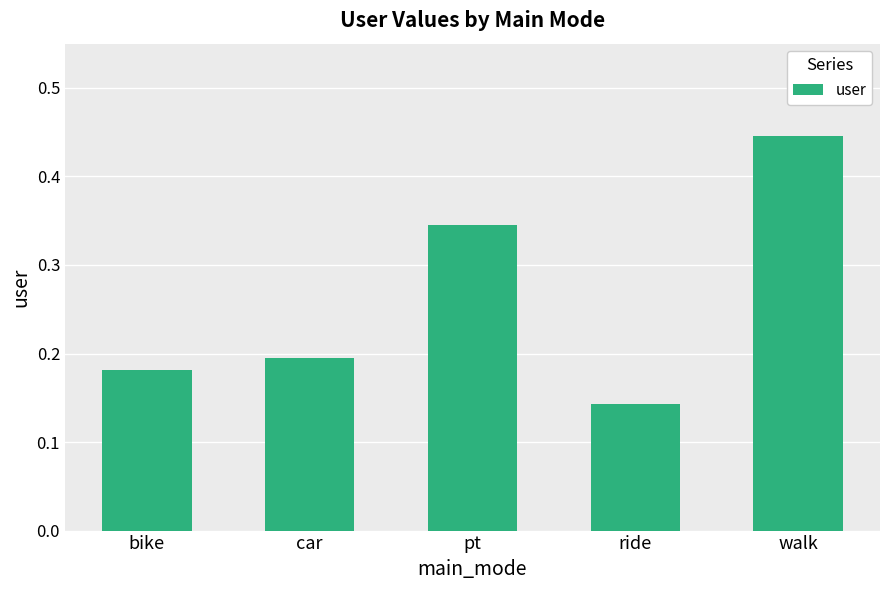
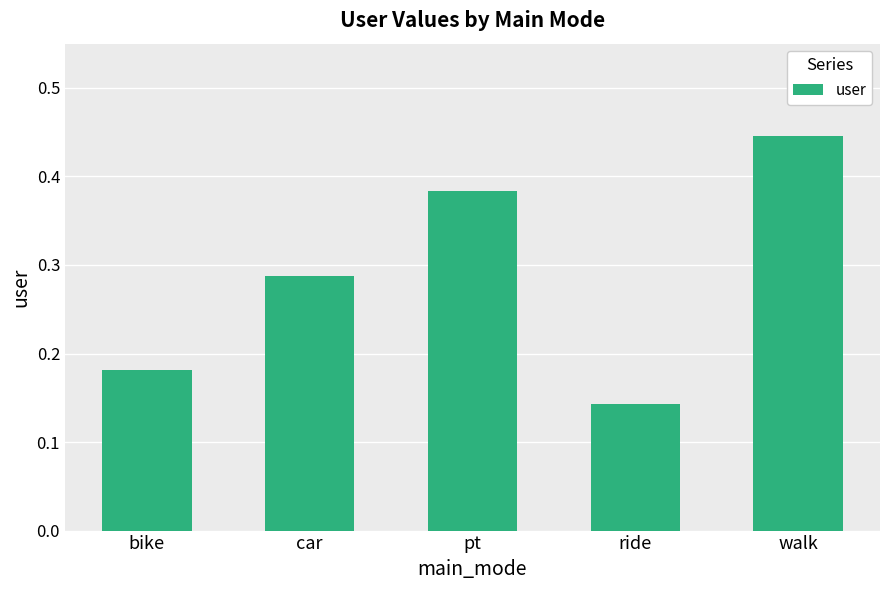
car: 0.20 -> 0.29
pt: 0.34 -> 0.38
